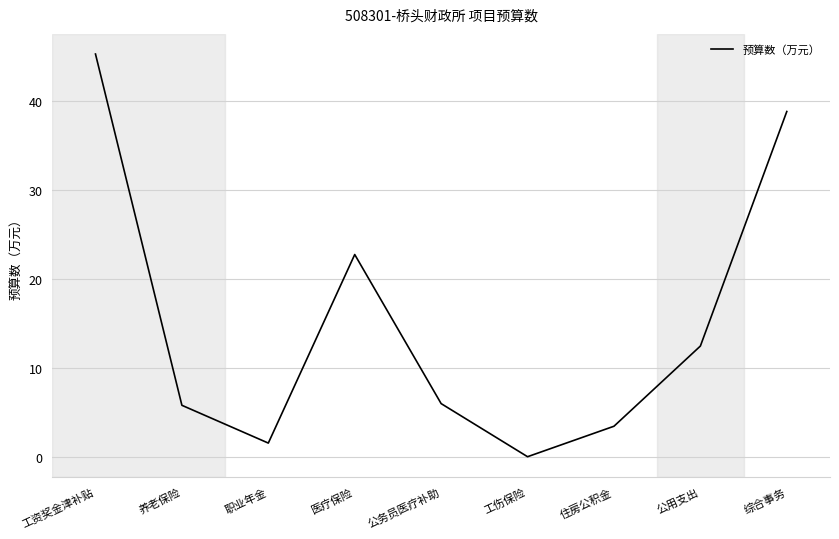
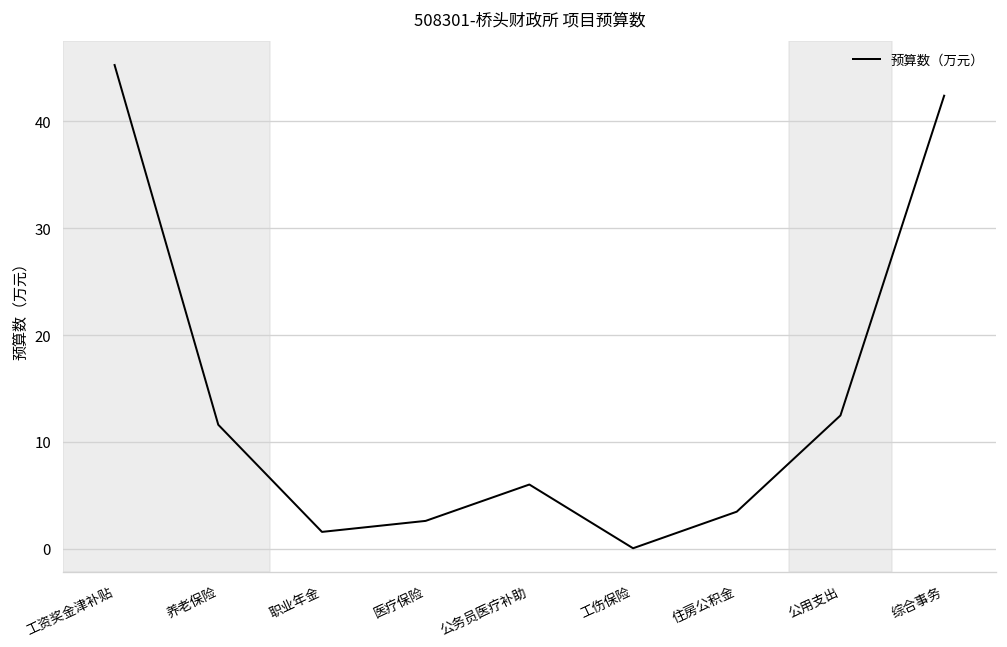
养老保险: 6 -> 12
医疗保险: 23 -> 3
综合事务: 39 -> 42
